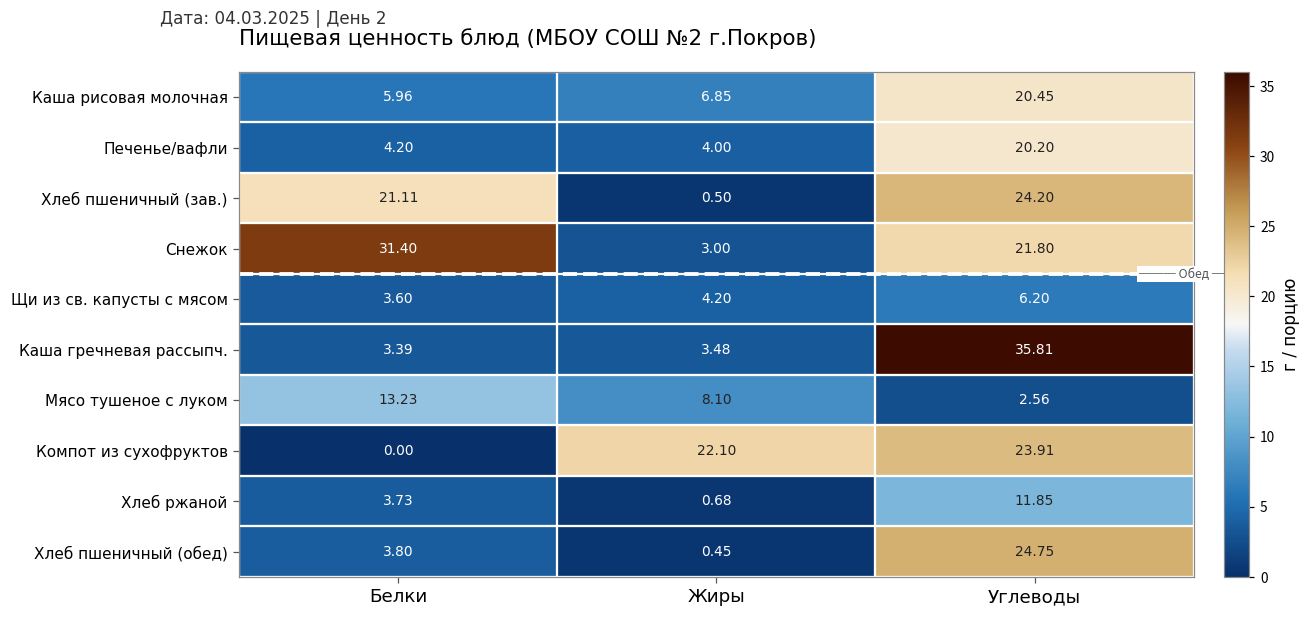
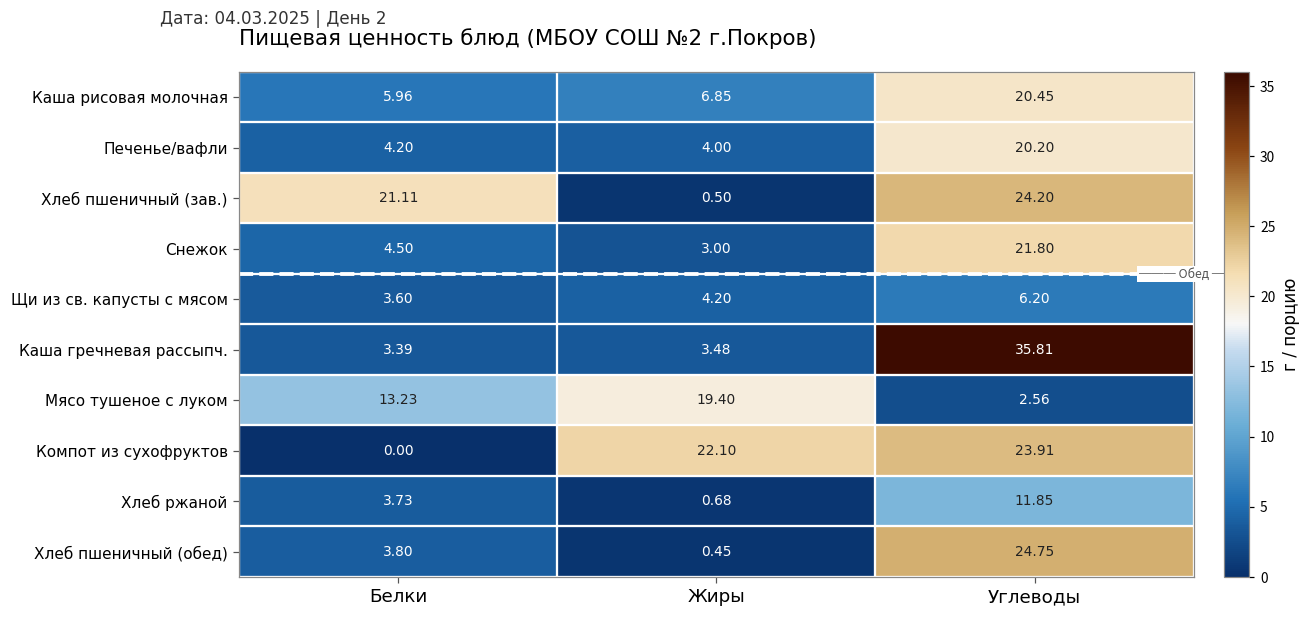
Снежок, Белки: 31.40 -> 4.50
Мясо тушеное с луком, Жиры: 8.10 -> 19.40
